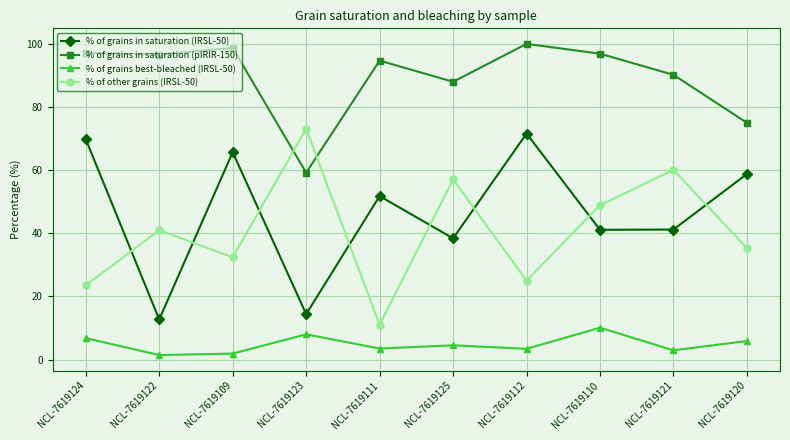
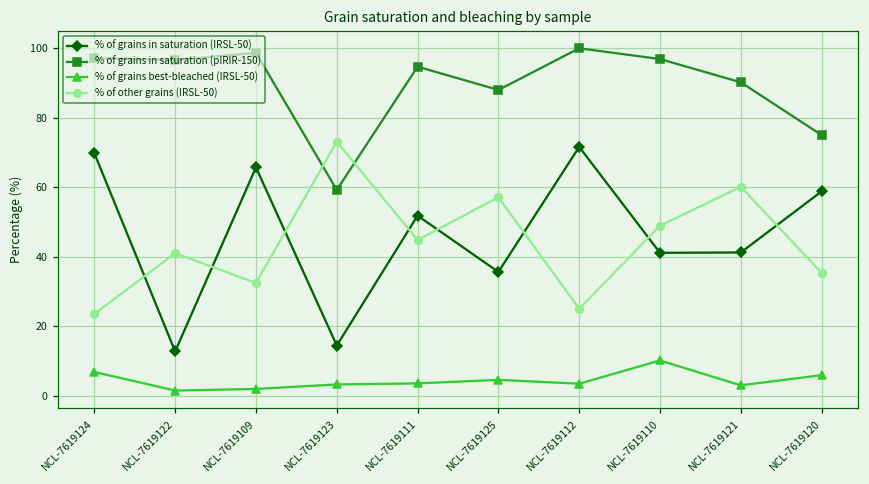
% of grains best-bleached (IRSL-50), NCL-7619123: 8 -> 3
% of other grains (IRSL-50), NCL-7619111: 11 -> 45
% of grains in saturation (IRSL-50), NCL-7619125: 38 -> 36
